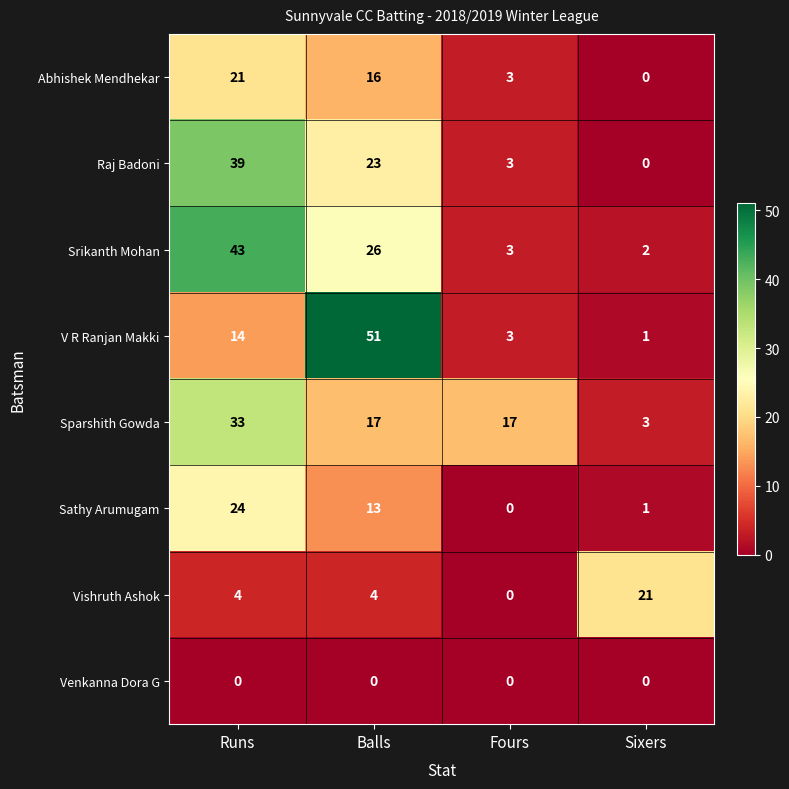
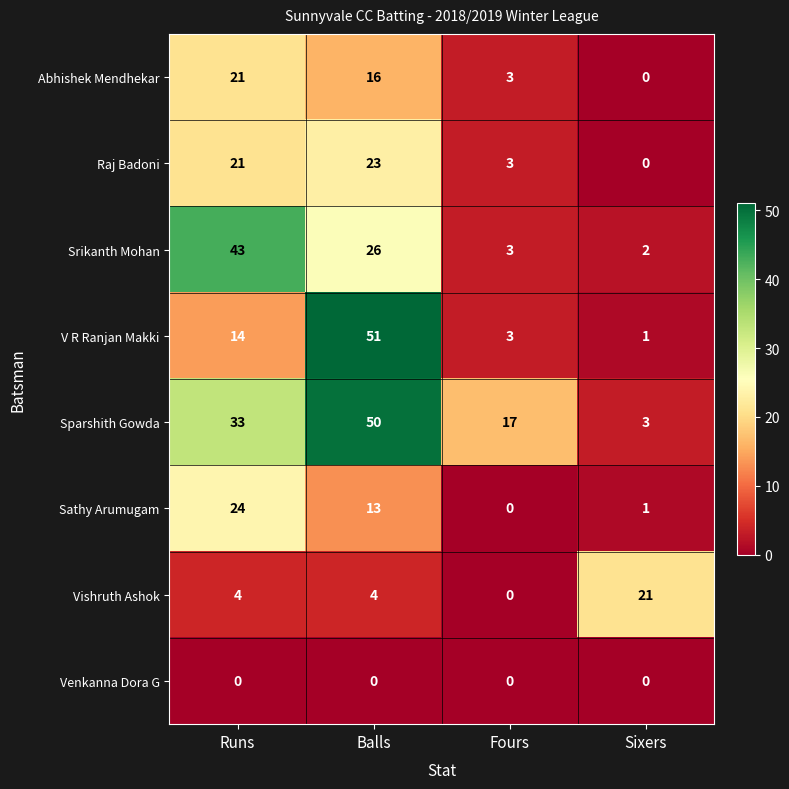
Raj Badoni, Runs: 39 -> 21
Sparshith Gowda, Balls: 17 -> 50
